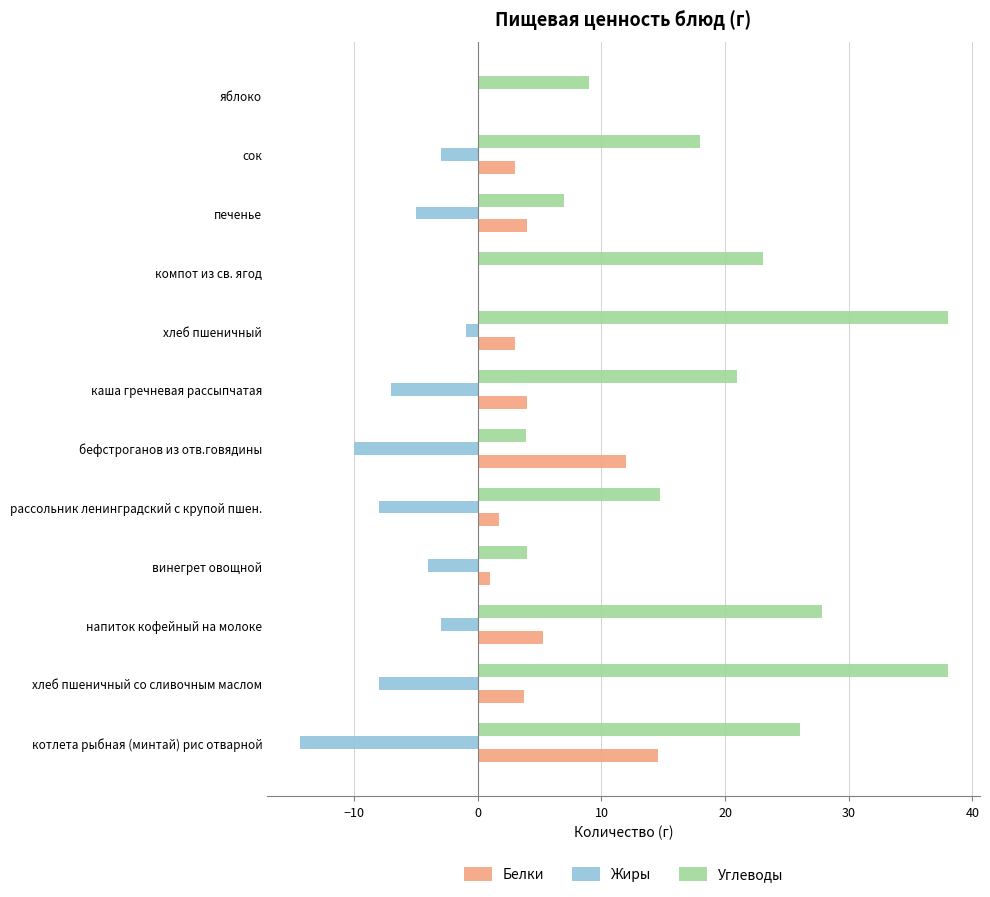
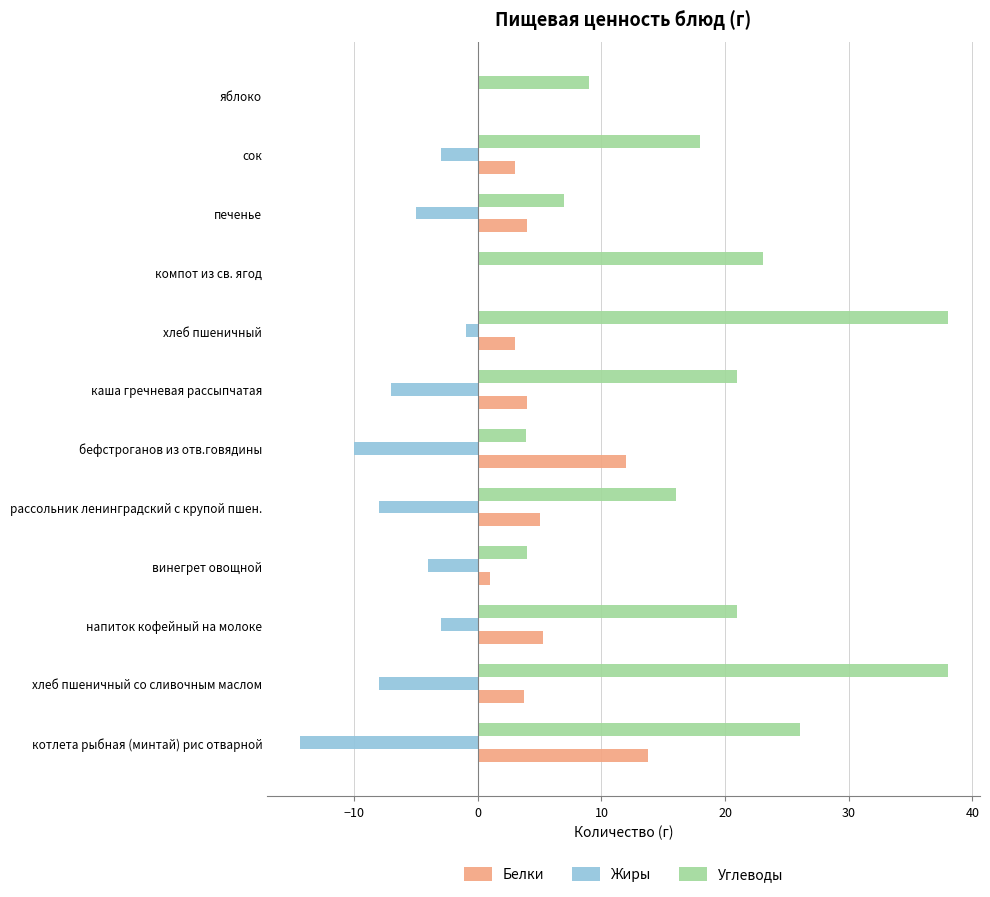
Углеводы, рассольник ленинградский с крупой пшен.: 14.7 -> 16.0
Белки, рассольник ленинградский с крупой пшен.: 1.7 -> 5.0
Углеводы, напиток кофейный на молоке: 27.8 -> 21.0
Белки, котлета рыбная (минтай) рис отварной: 14.6 -> 13.8
